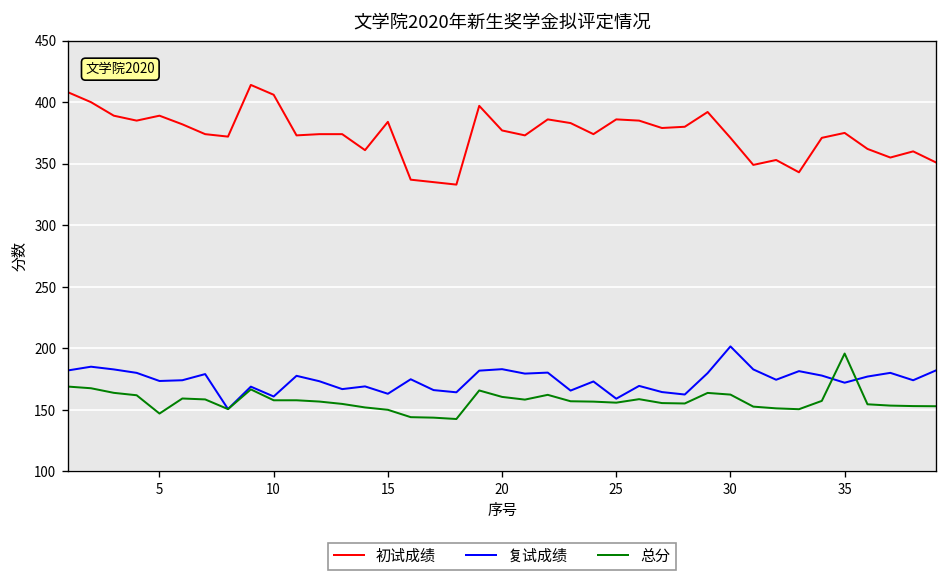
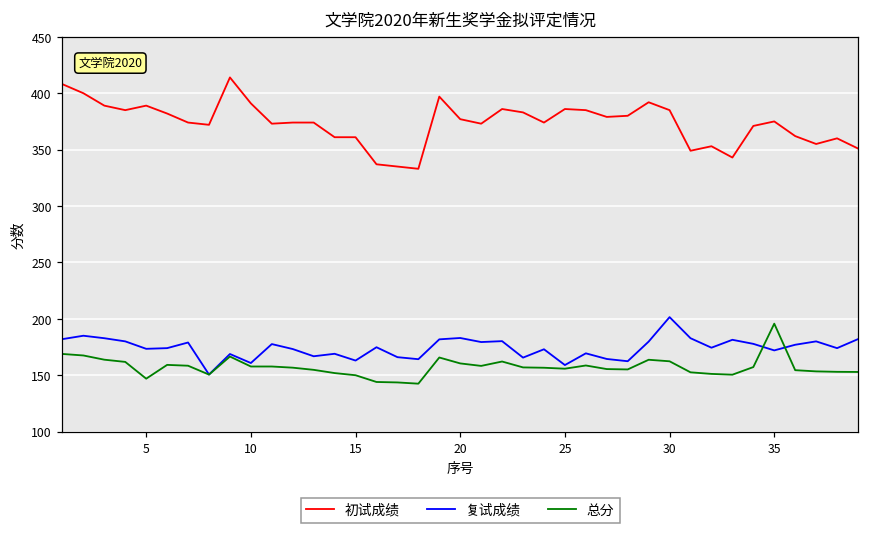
初试成绩, 10: 406 -> 391
初试成绩, 15: 384 -> 361
初试成绩, 30: 371 -> 385
